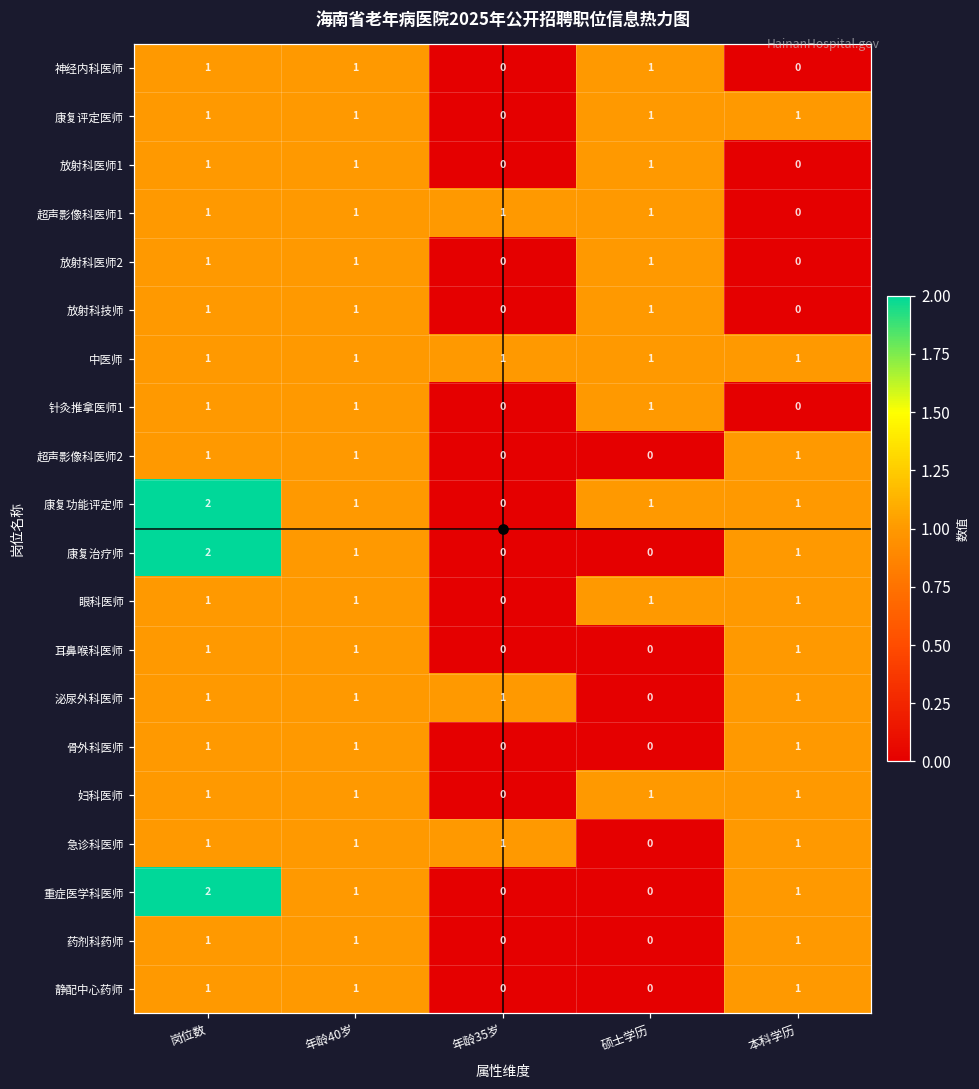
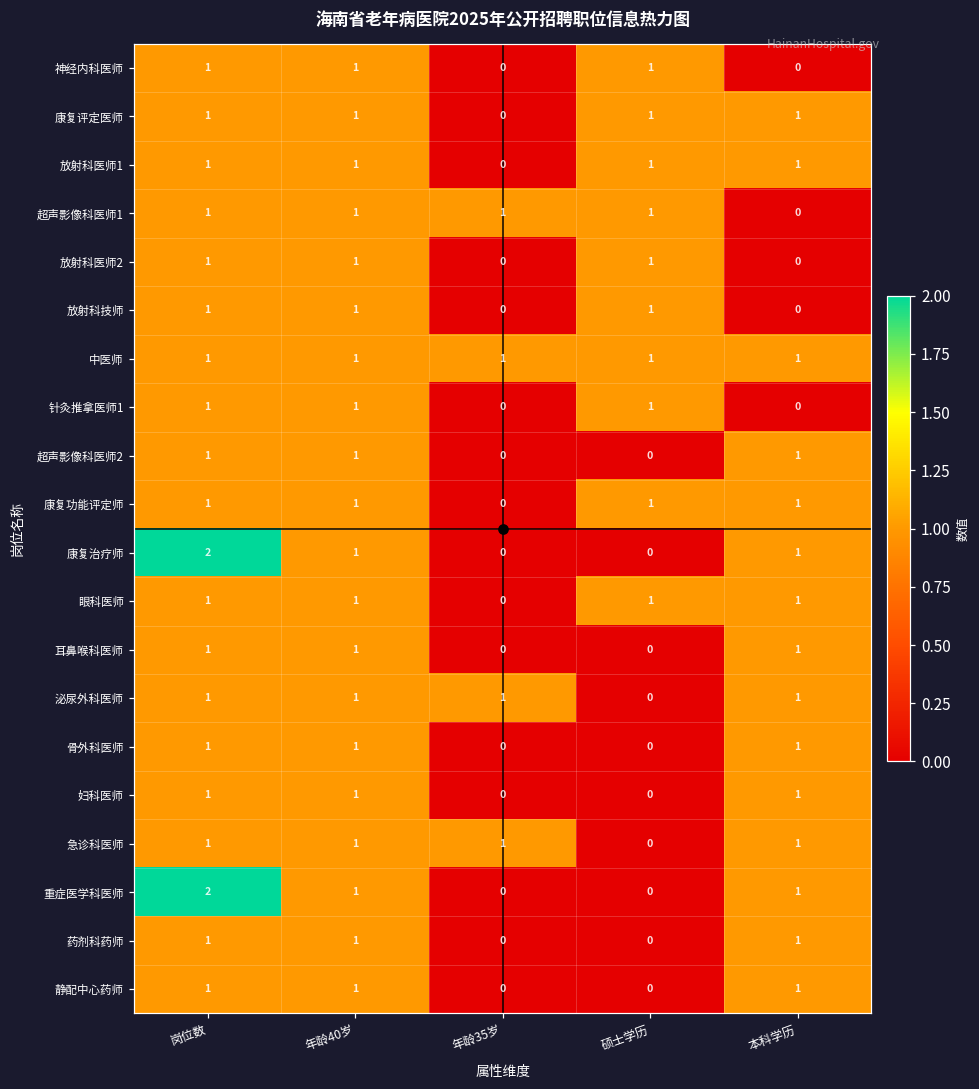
放射科医师1, 本科学历: 0 -> 1
康复功能评定师, 岗位数: 2 -> 1
妇科医师, 硕士学历: 1 -> 0
